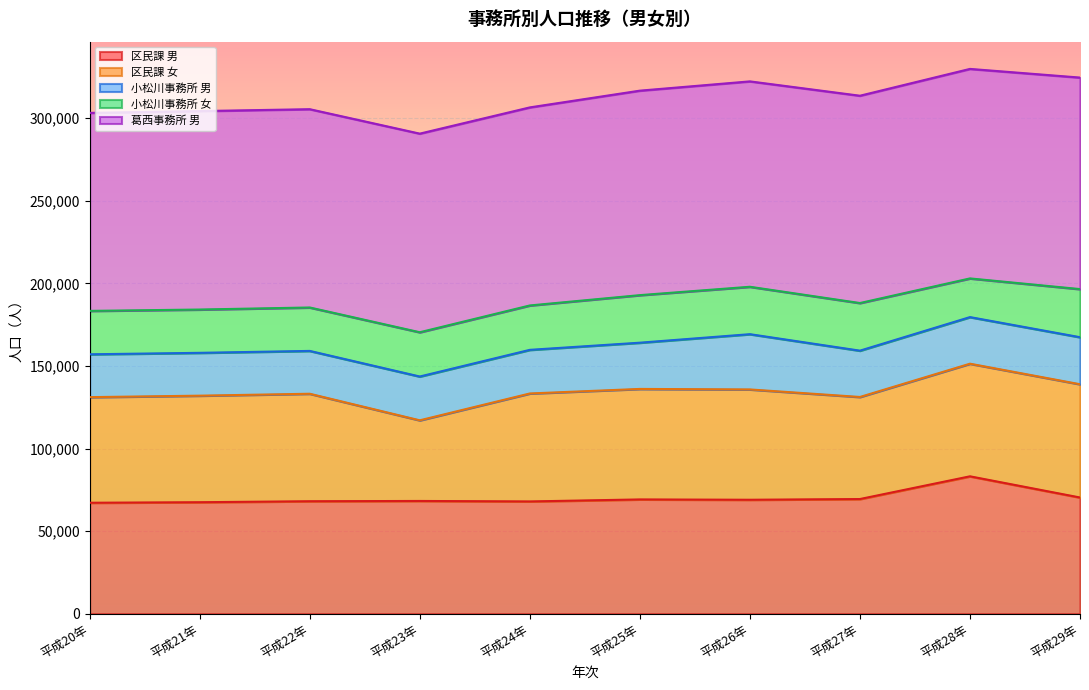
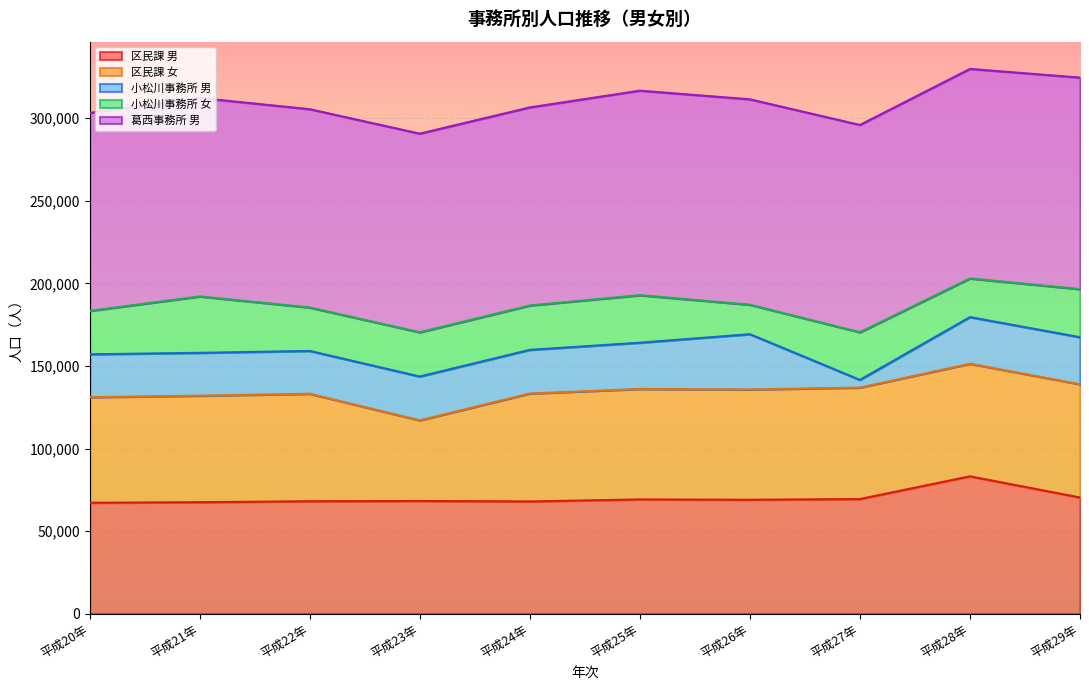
小松川事務所 女, 平成21年: 26,000 -> 34,000
小松川事務所 女, 平成26年: 29,000 -> 18,000
区民課 女, 平成27年: 62,000 -> 67,000
小松川事務所 男, 平成27年: 28,000 -> 5,000
